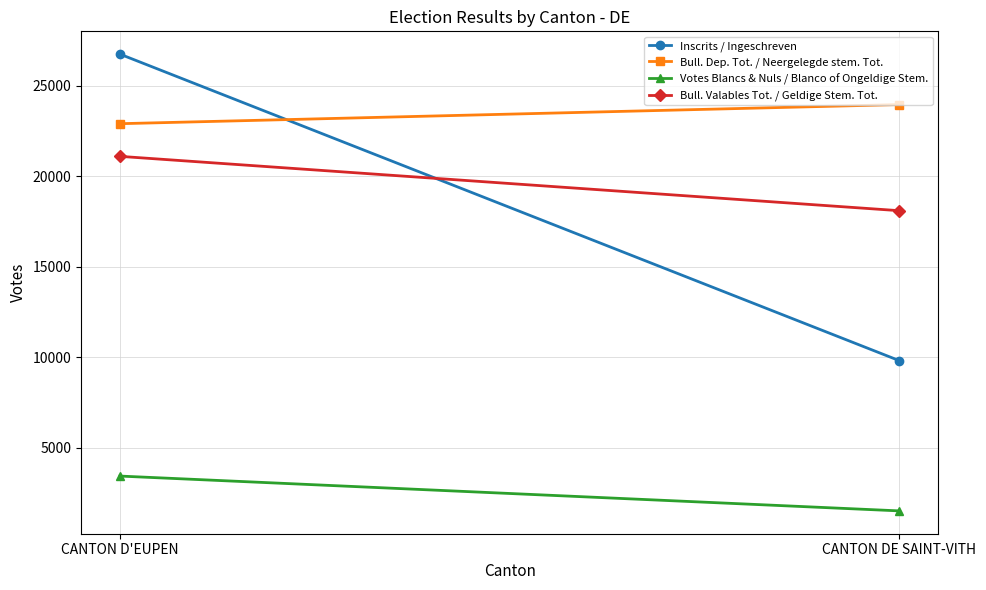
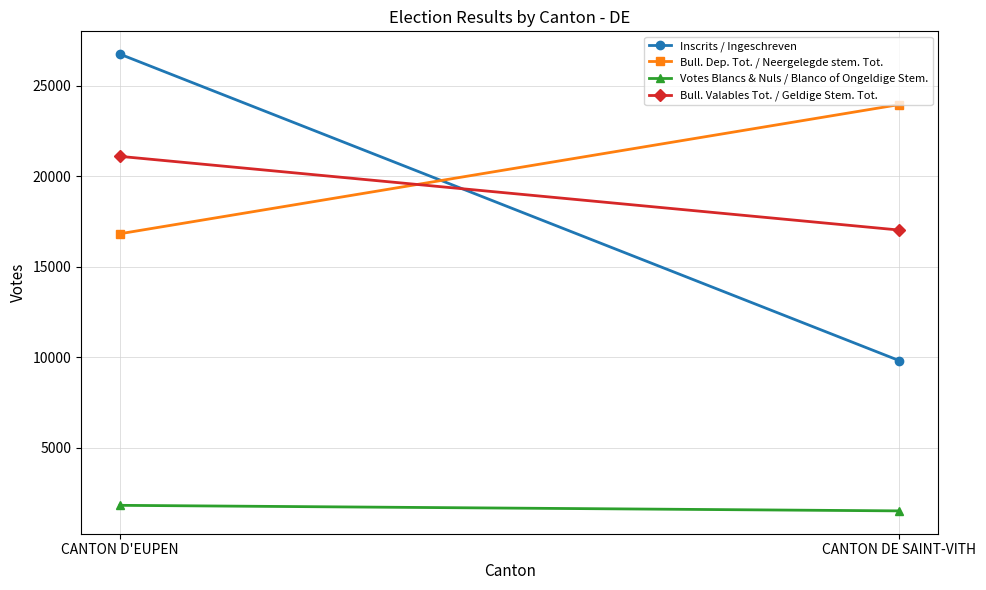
Bull. Dep. Tot. / Neergelegde stem. Tot., CANTON D'EUPEN: 22900 -> 16800
Votes Blancs & Nuls / Blanco of Ongeldige Stem., CANTON D'EUPEN: 3400 -> 1800
Bull. Valables Tot. / Geldige Stem. Tot., CANTON DE SAINT-VITH: 18100 -> 17000
